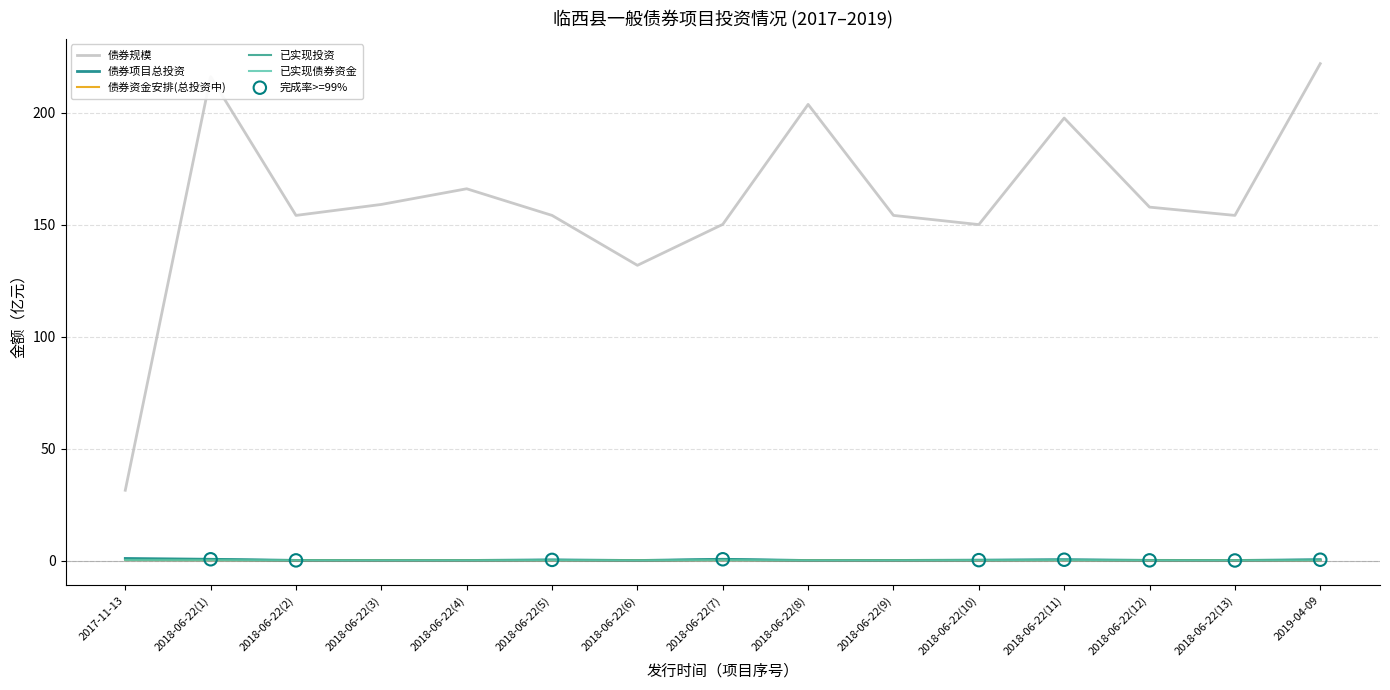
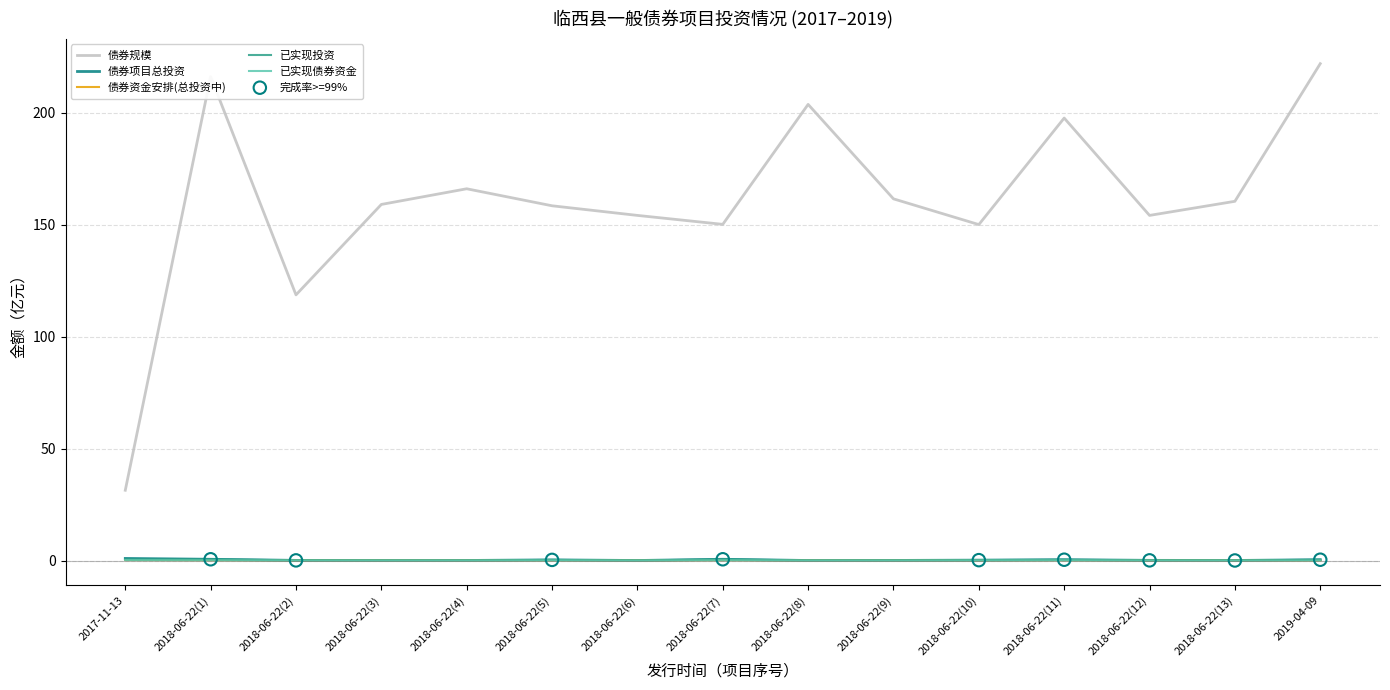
债券规模, 2018-06-22(2): 154 -> 119
债券规模, 2018-06-22(5): 154 -> 159
债券规模, 2018-06-22(6): 132 -> 154
债券规模, 2018-06-22(9): 154 -> 162
债券规模, 2018-06-22(12): 158 -> 154
债券规模, 2018-06-22(13): 154 -> 161
